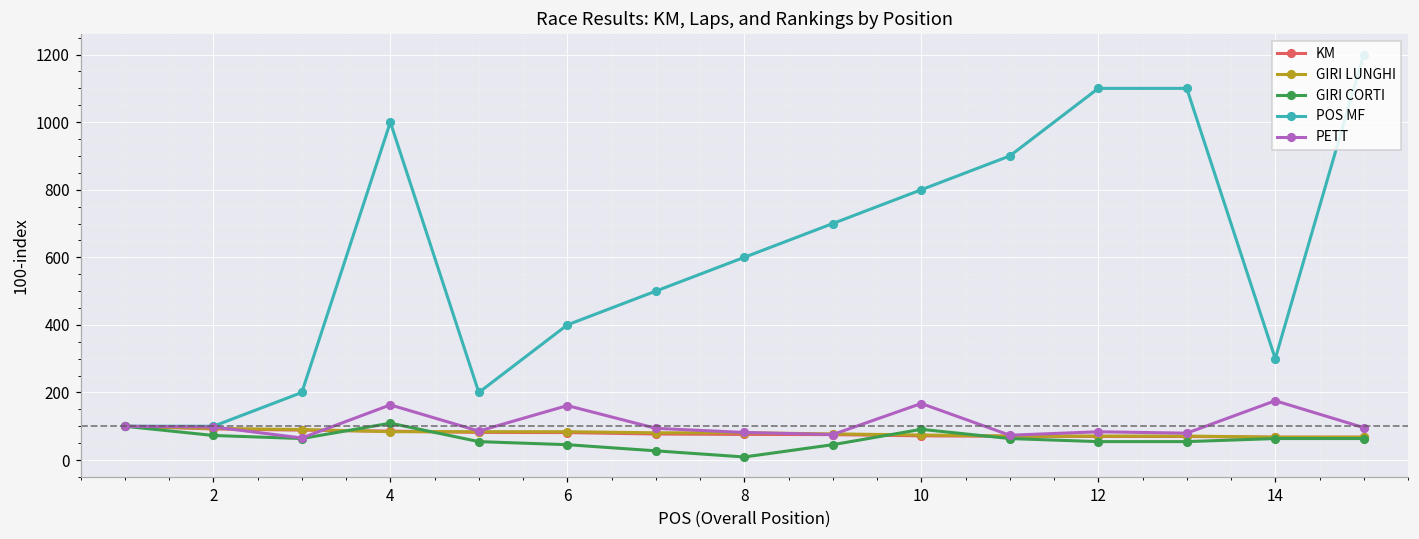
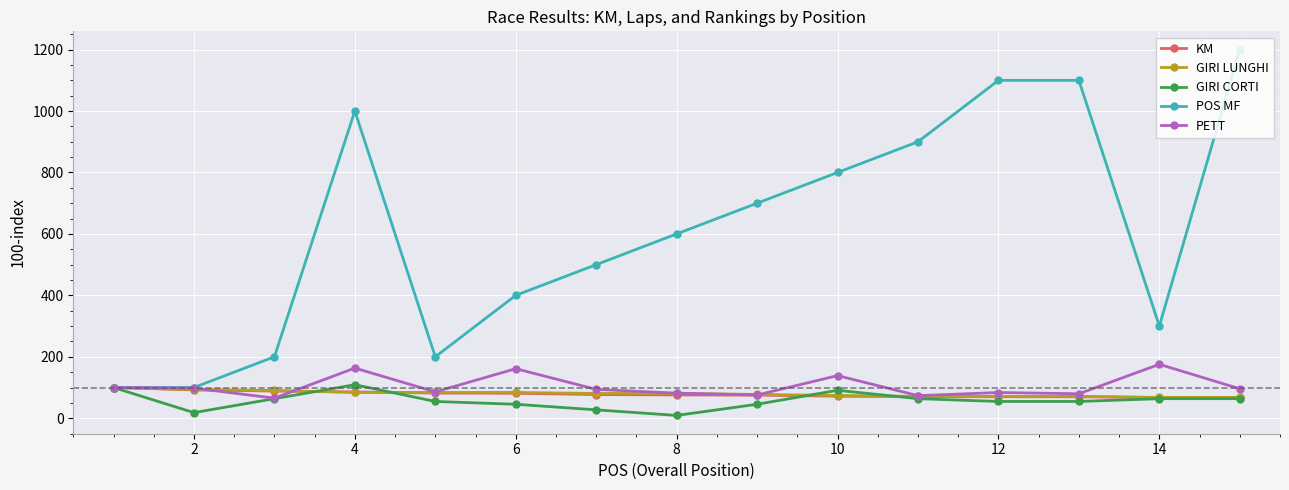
GIRI CORTI, 2: 70 -> 20
PETT, 10: 170 -> 140
